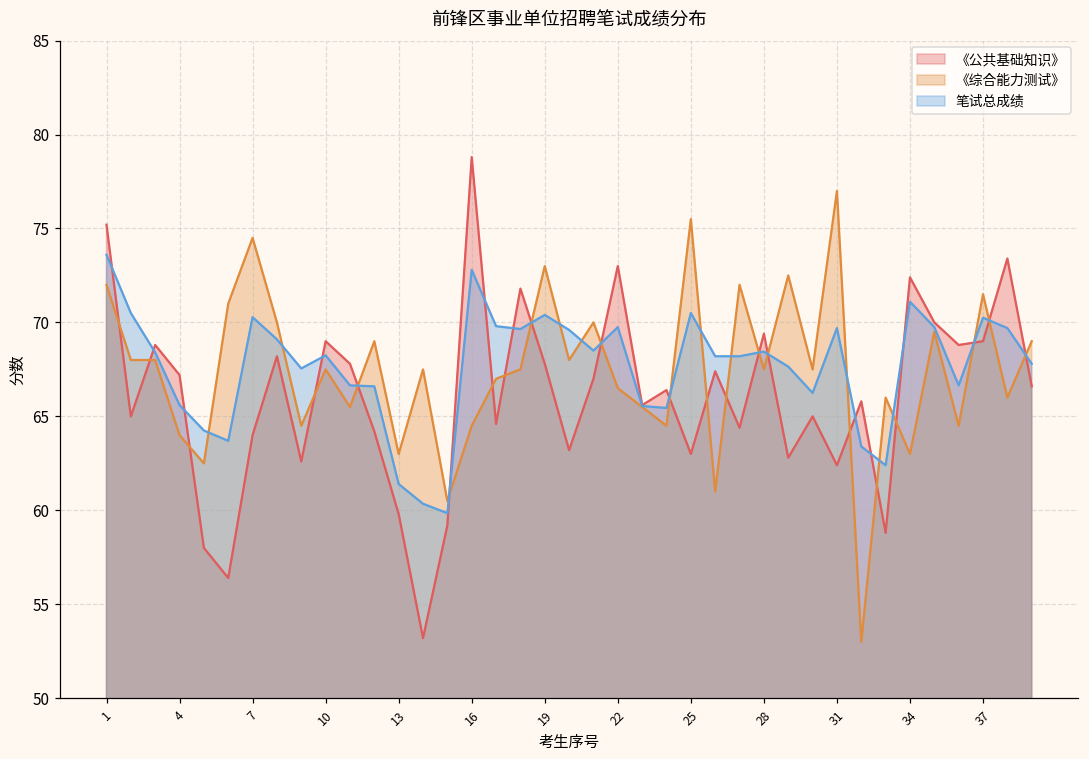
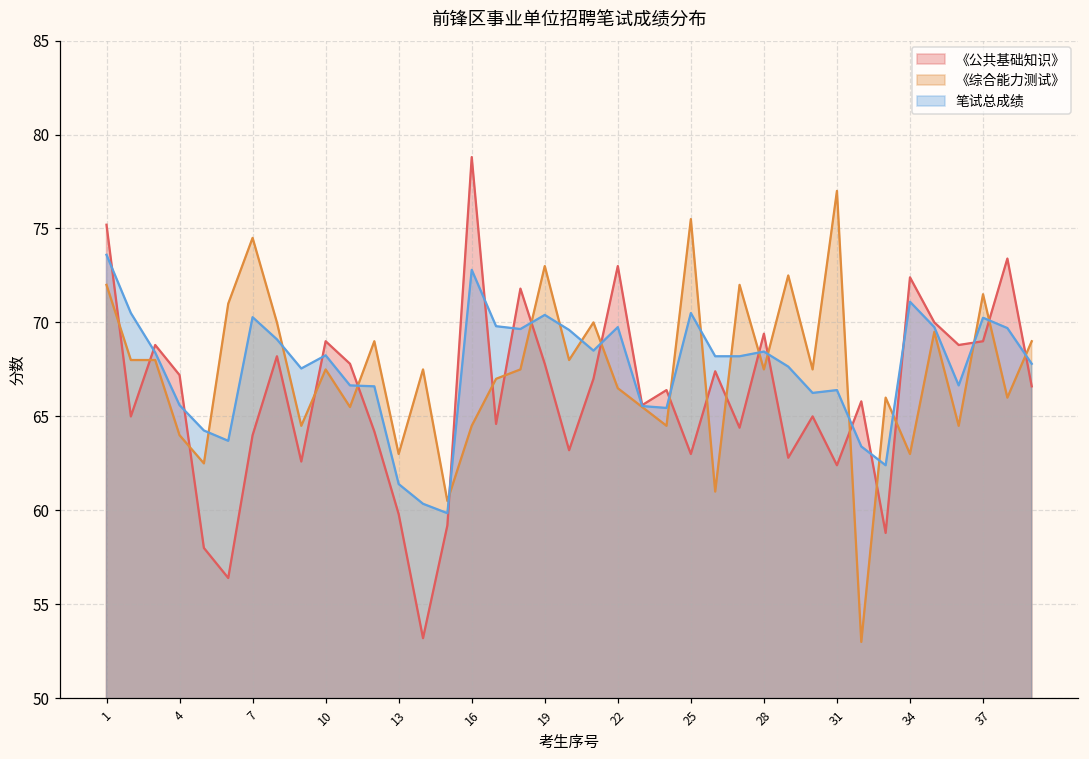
笔试总成绩, 31: 69.7 -> 66.4
